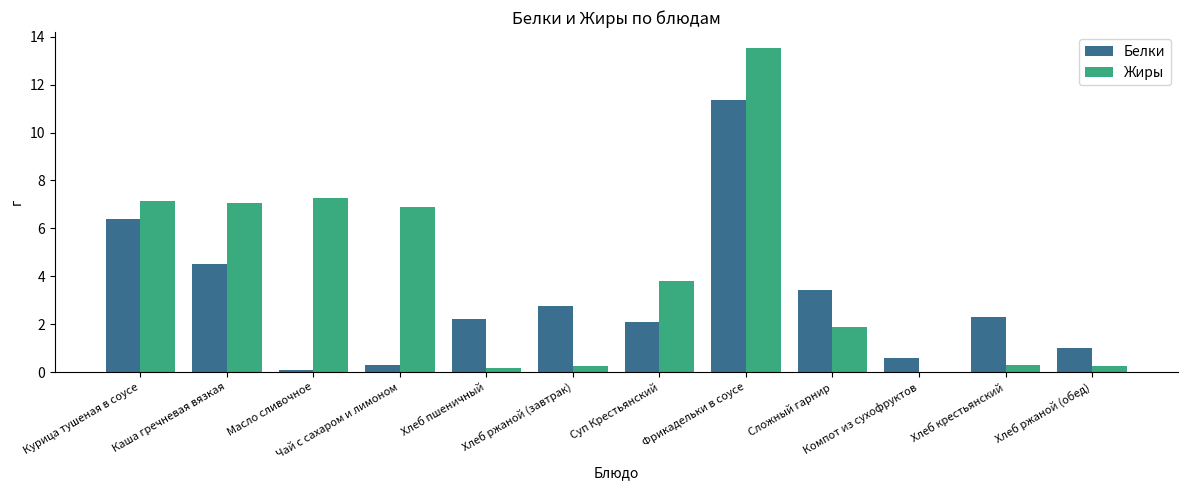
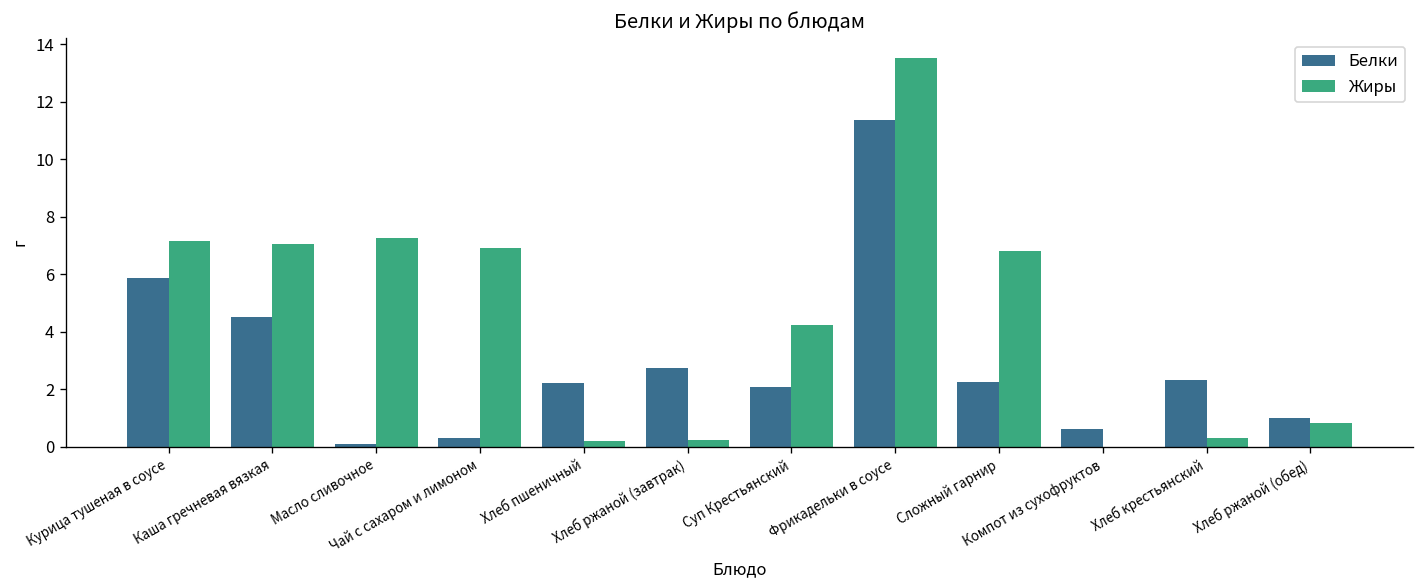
Белки, Курица тушеная в соусе: 6.4 -> 5.9
Жиры, Суп Крестьянский: 3.8 -> 4.2
Белки, Сложный гарнир: 3.4 -> 2.3
Жиры, Сложный гарнир: 1.9 -> 6.8
Жиры, Хлеб ржаной (обед): 0.2 -> 0.8
